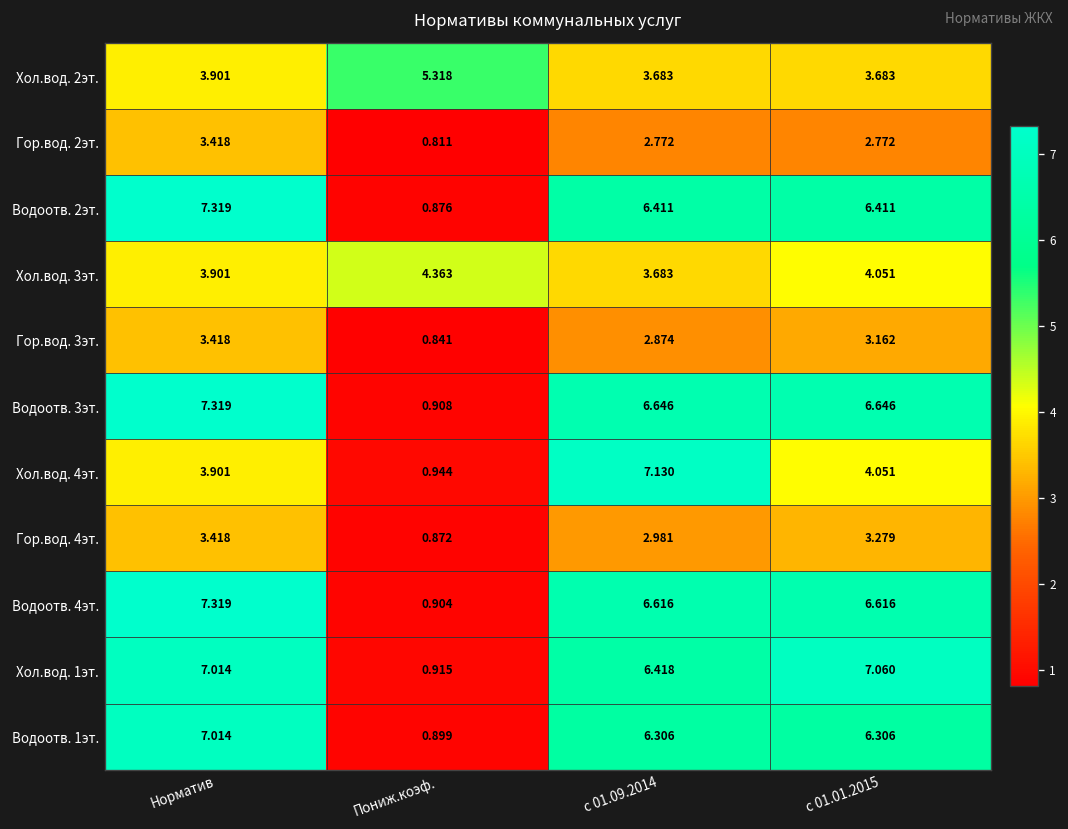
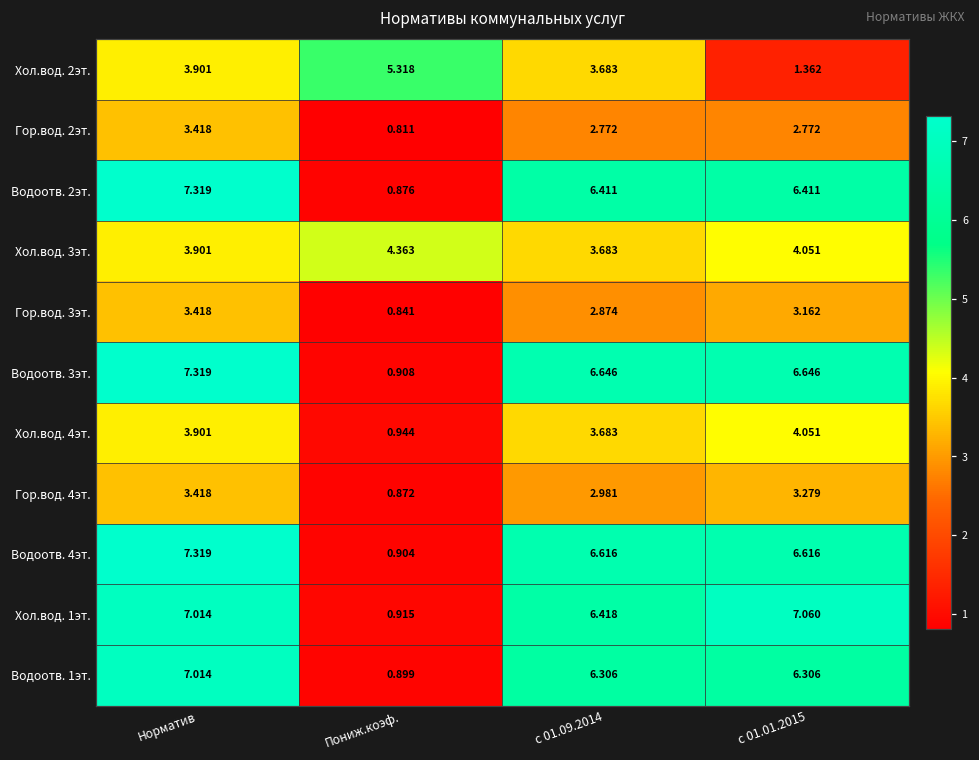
Хол.вод. 2эт., с 01.01.2015: 3.683 -> 1.362
Хол.вод. 4эт., с 01.09.2014: 7.130 -> 3.683
